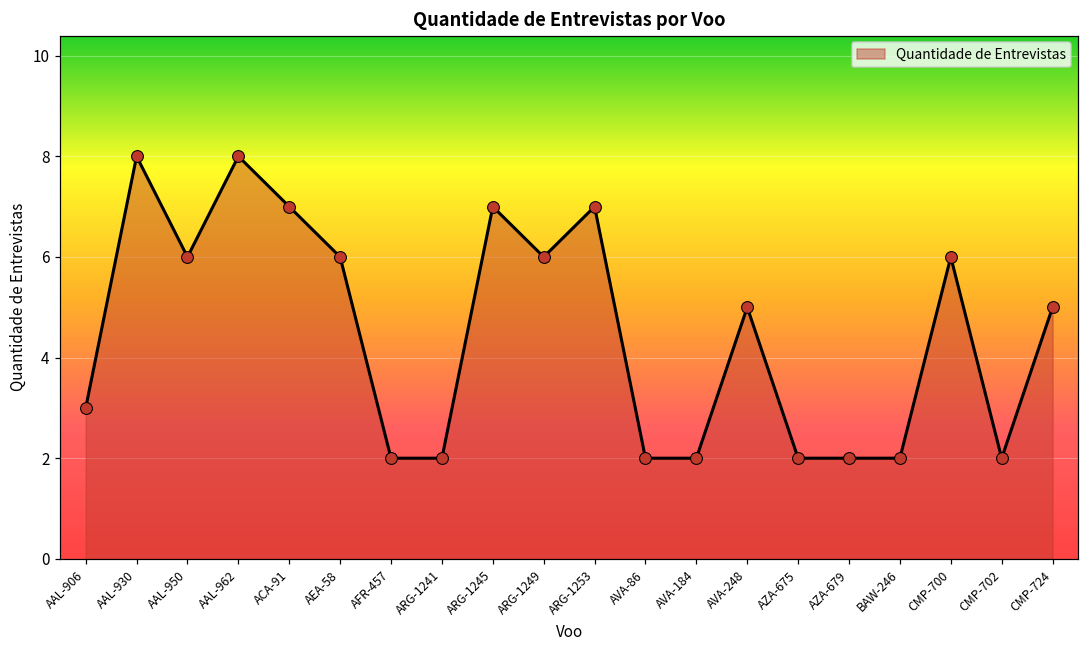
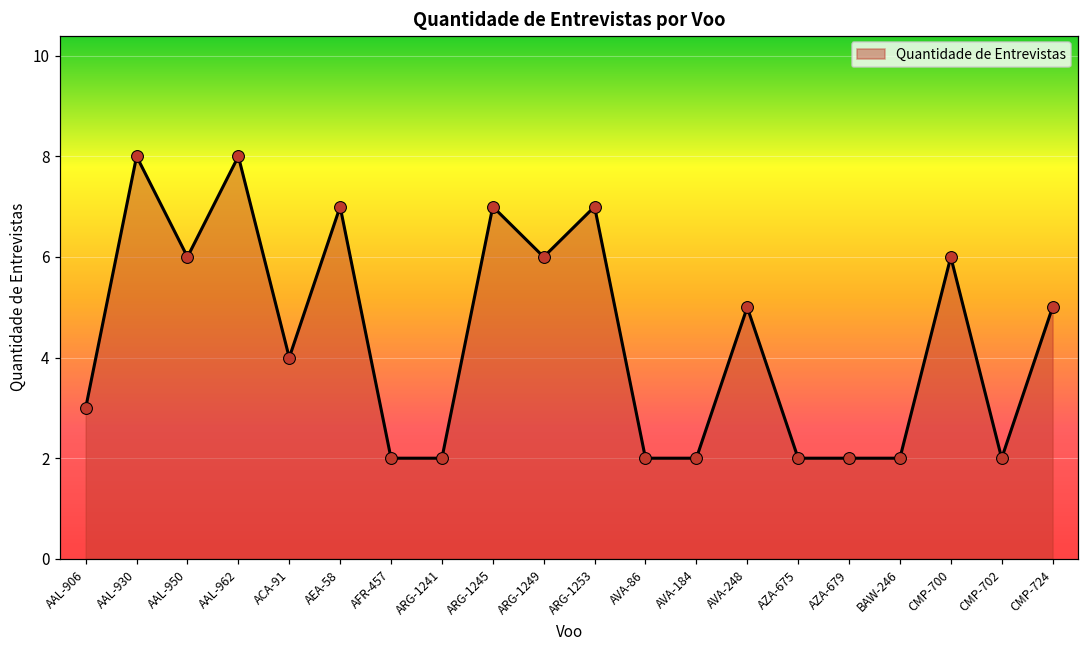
ACA-91: 7 -> 4
AEA-58: 6 -> 7
